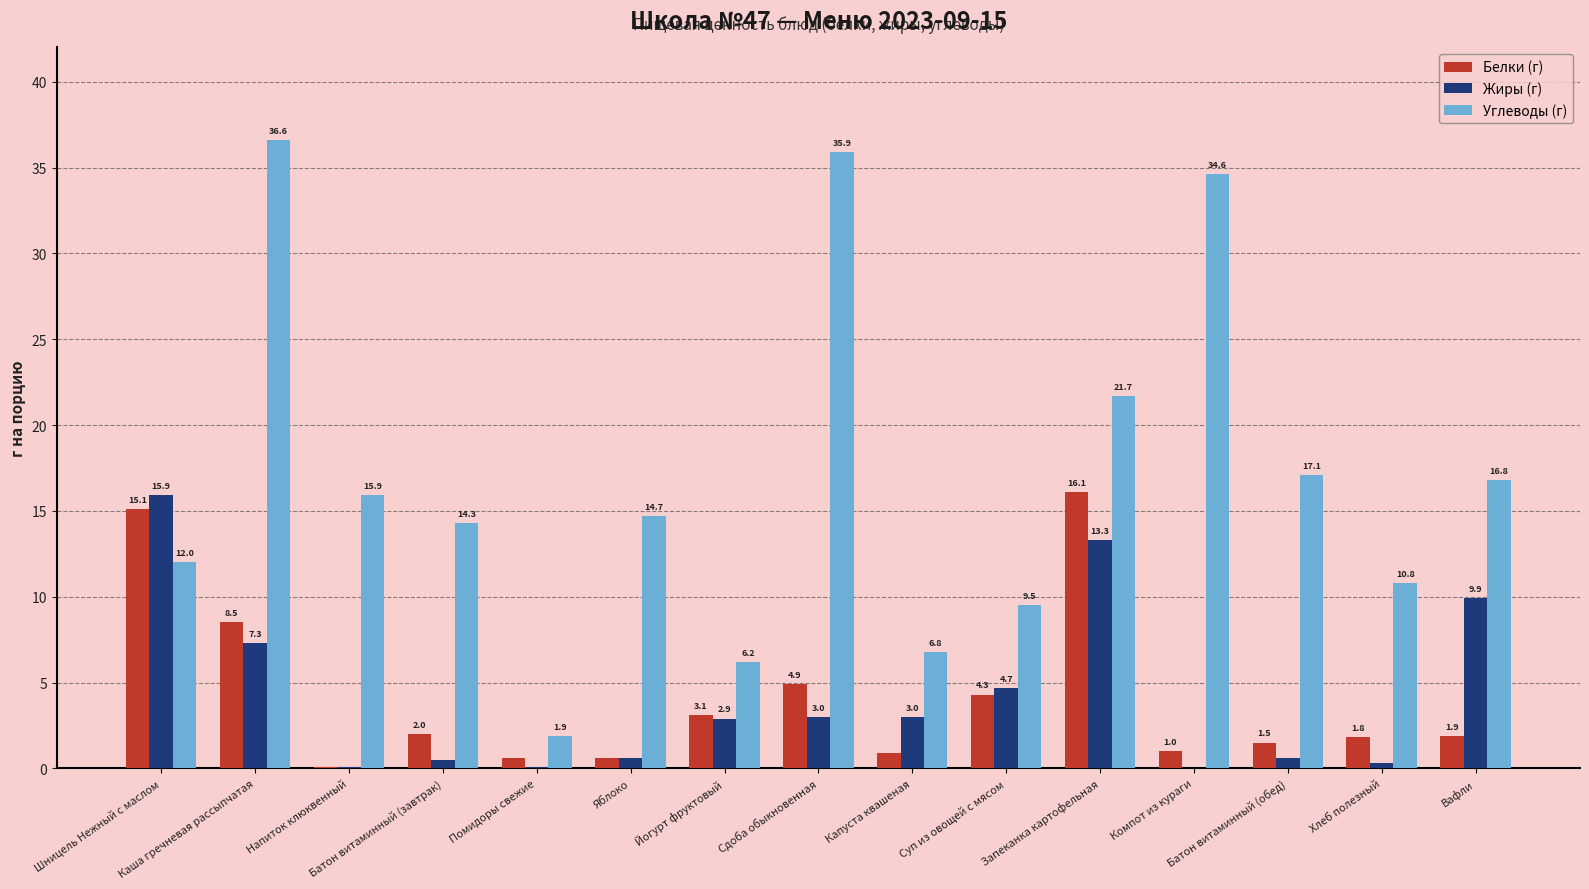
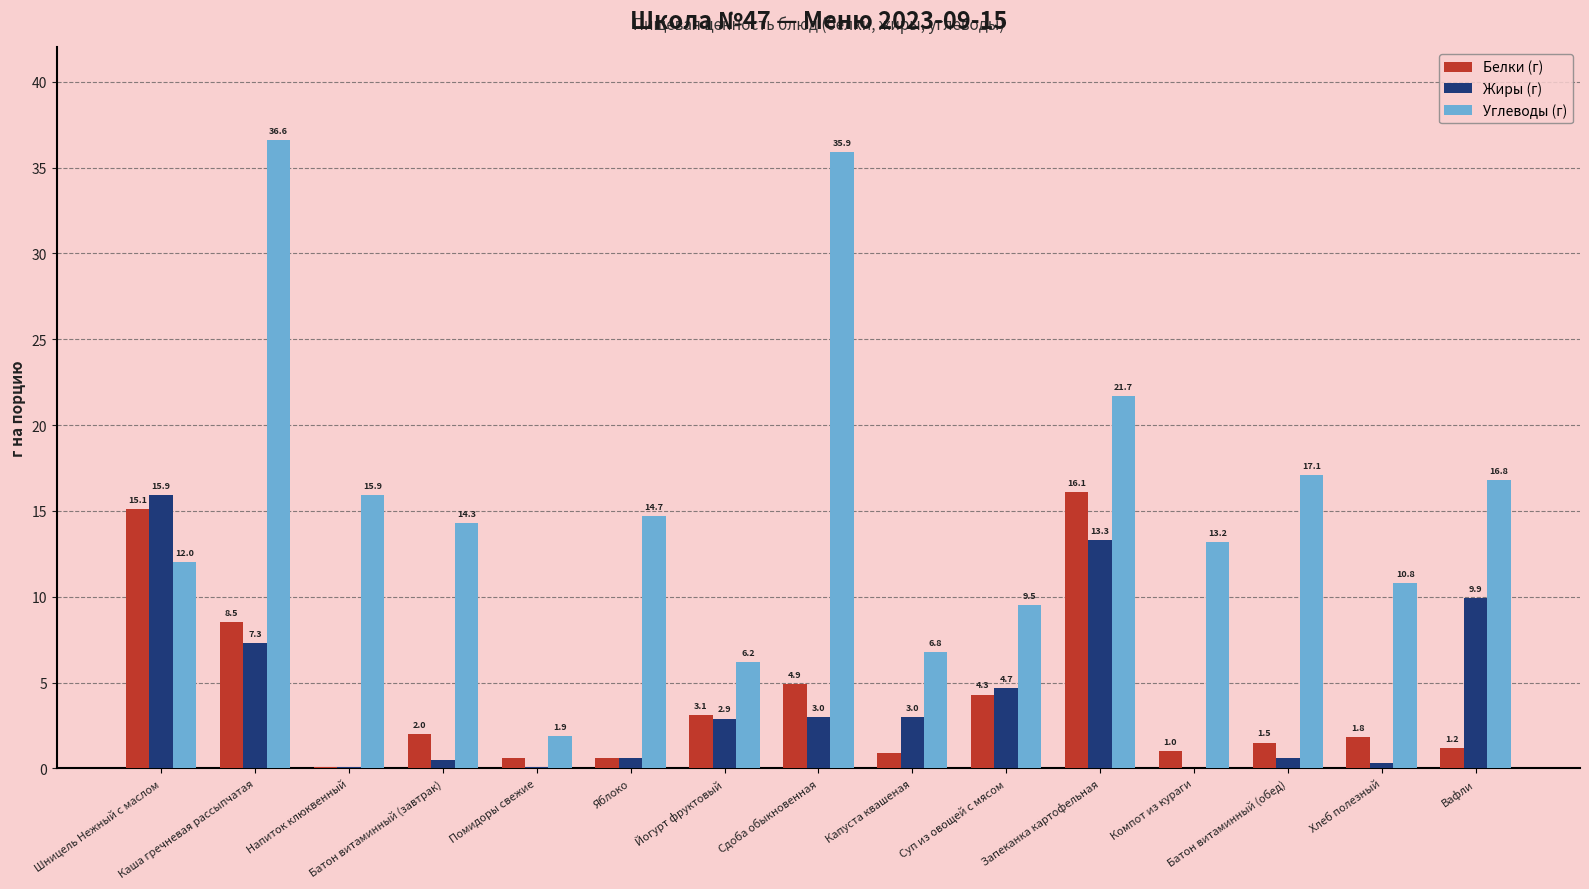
Углеводы (г), Компот из кураги: 34.6 -> 13.2
Белки (г), Вафли: 1.9 -> 1.2
